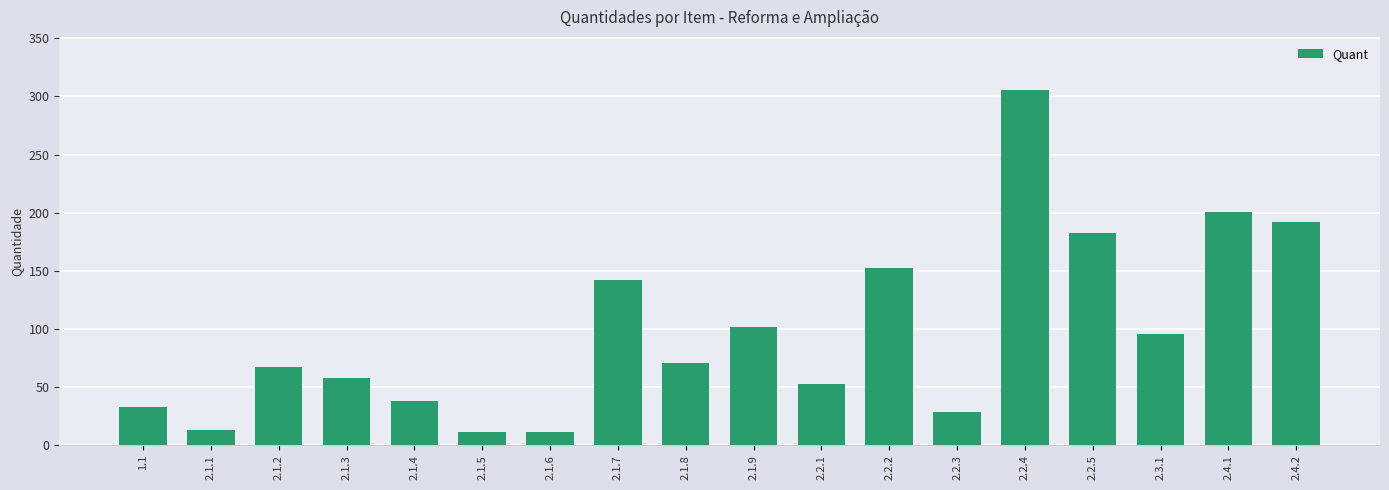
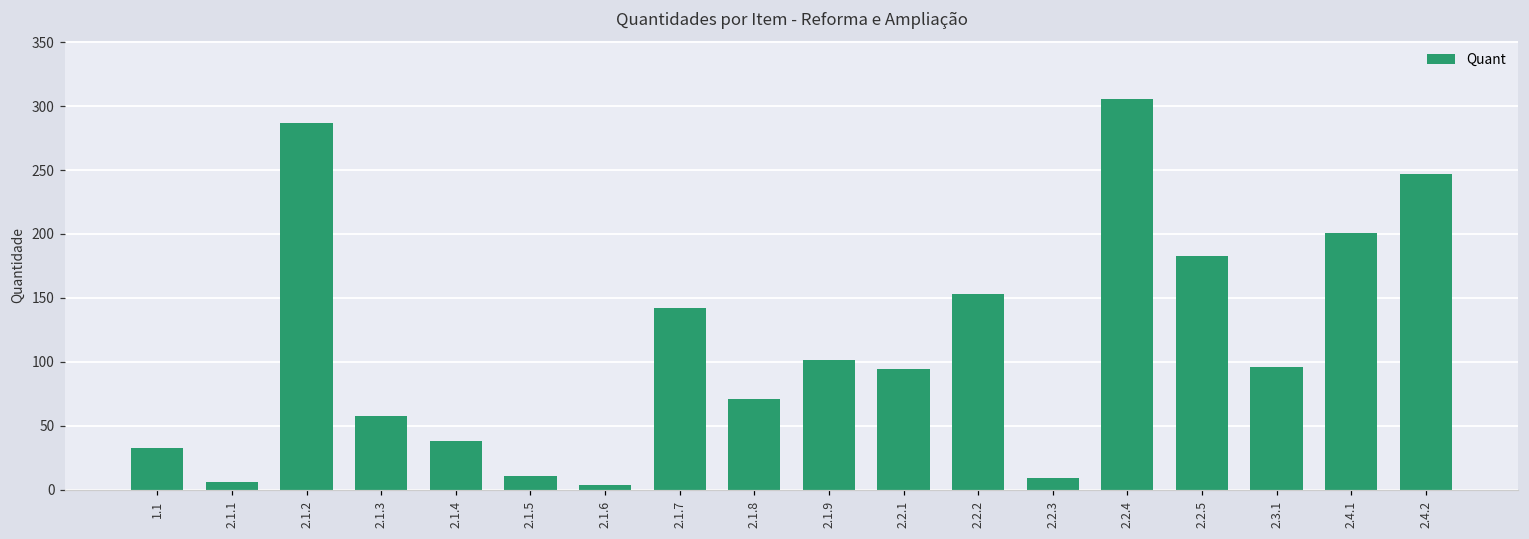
2.1.1: 13 -> 6
2.1.2: 67 -> 287
2.1.6: 11 -> 4
2.2.1: 53 -> 94
2.2.3: 29 -> 9
2.4.2: 192 -> 247
